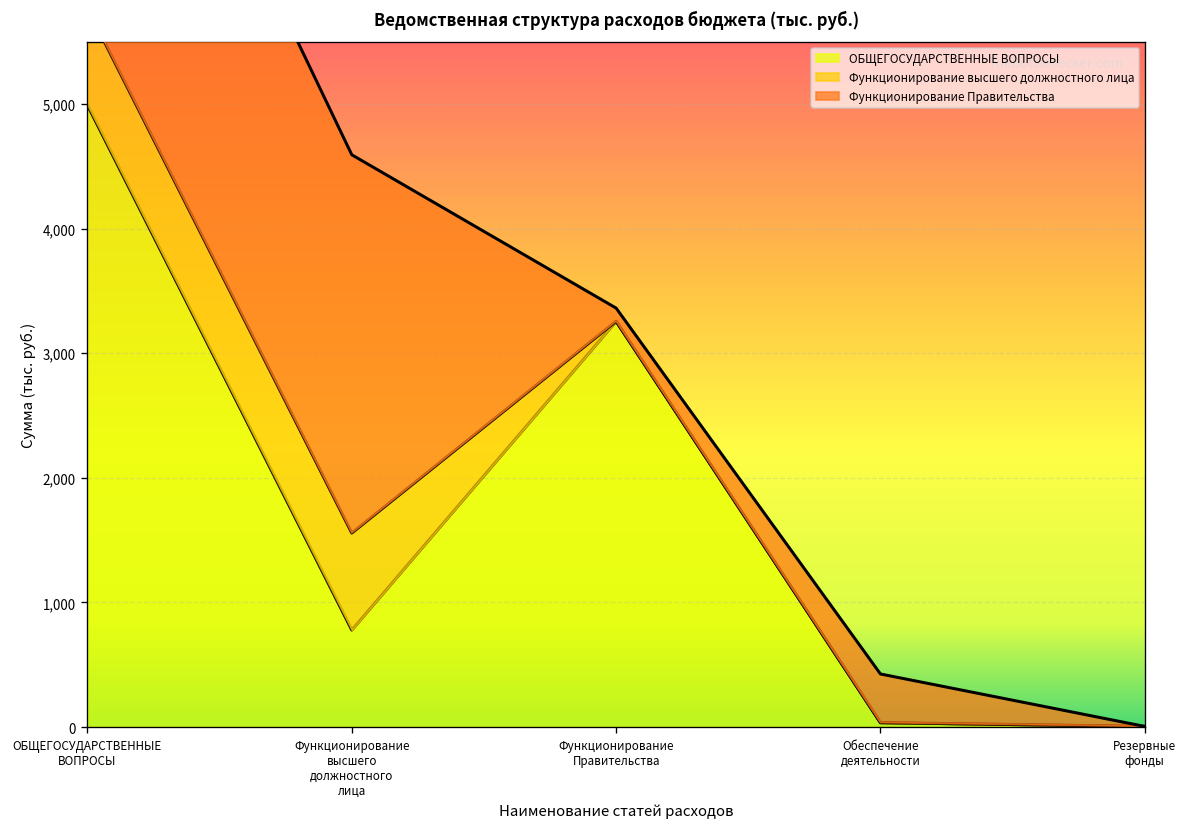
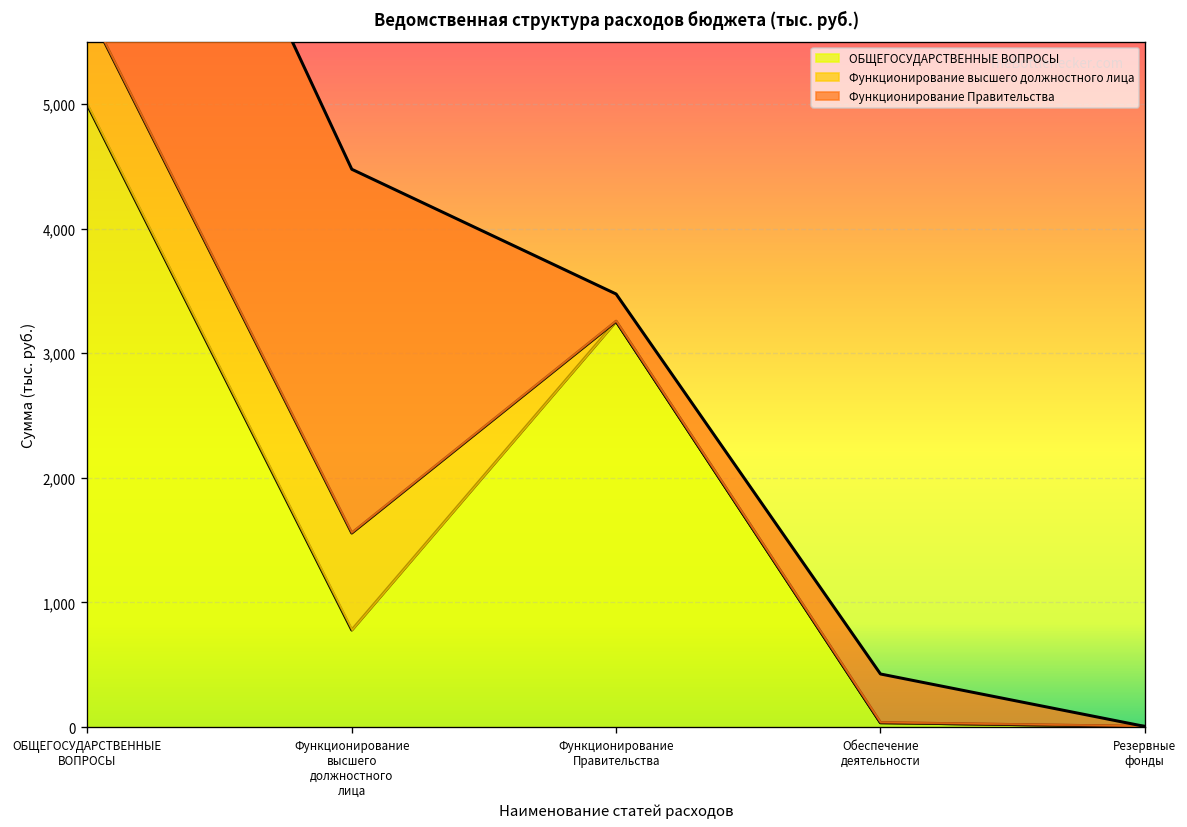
Функционирование Правительства, Функционирование высшего должностного лица: 3,040 -> 2,920
Функционирование Правительства, Функционирование Правительства: 110 -> 220
